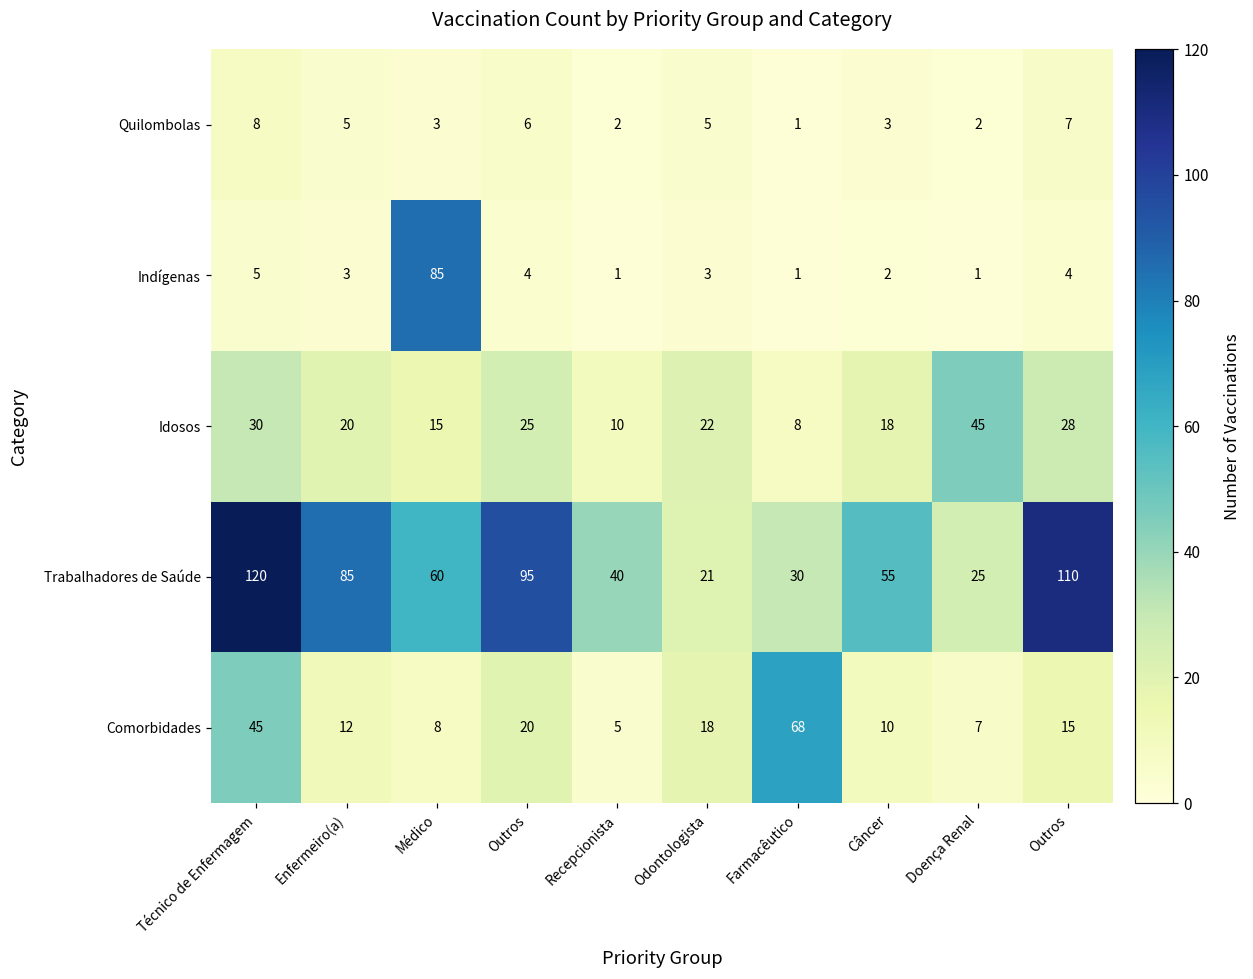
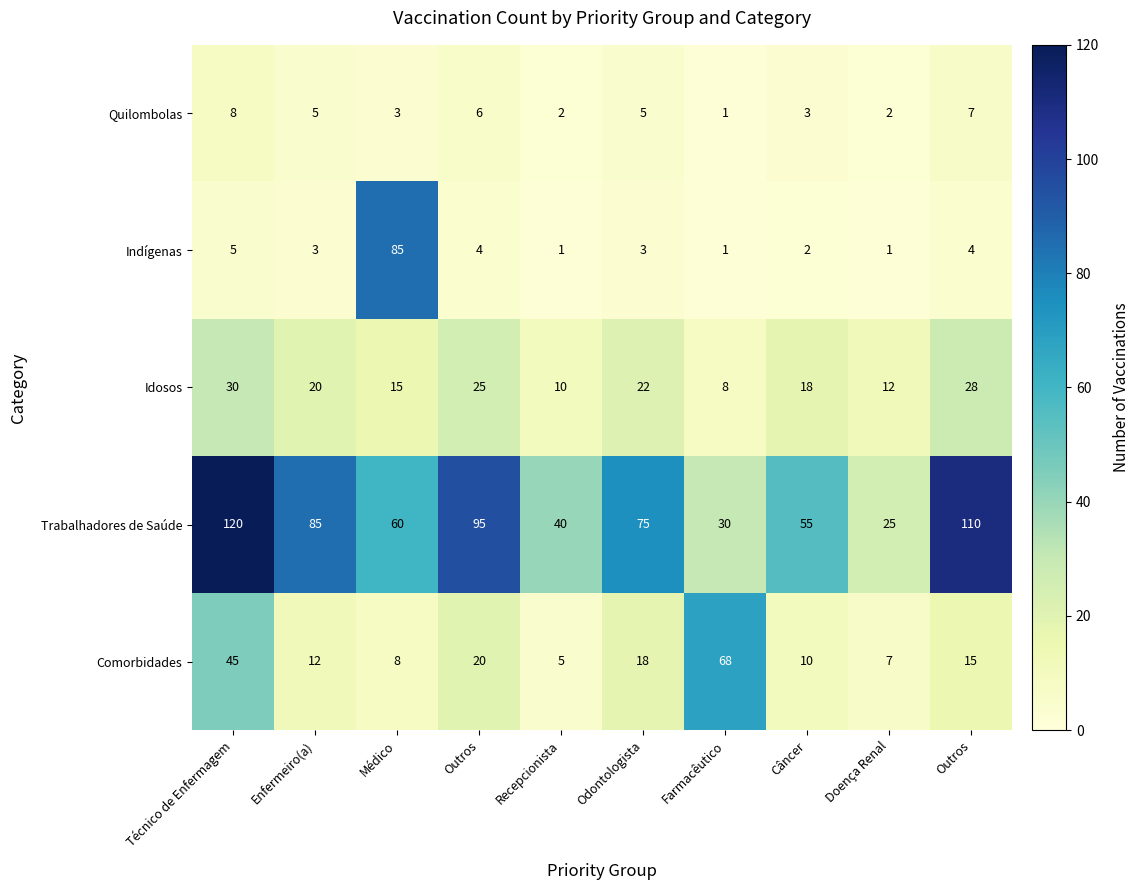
Idosos, Doença Renal: 45 -> 12
Trabalhadores de Saúde, Odontologista: 21 -> 75
